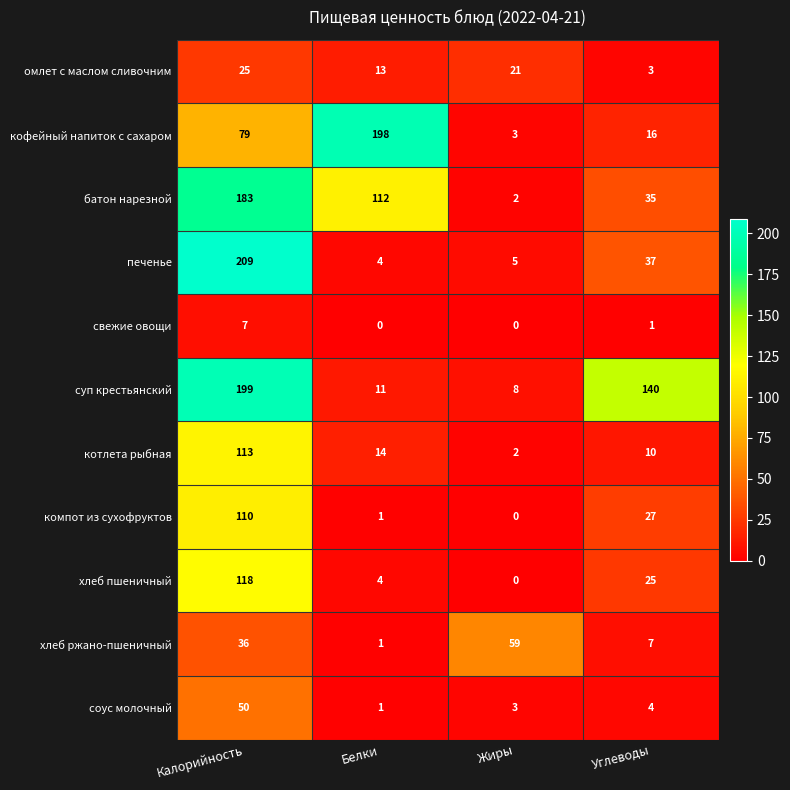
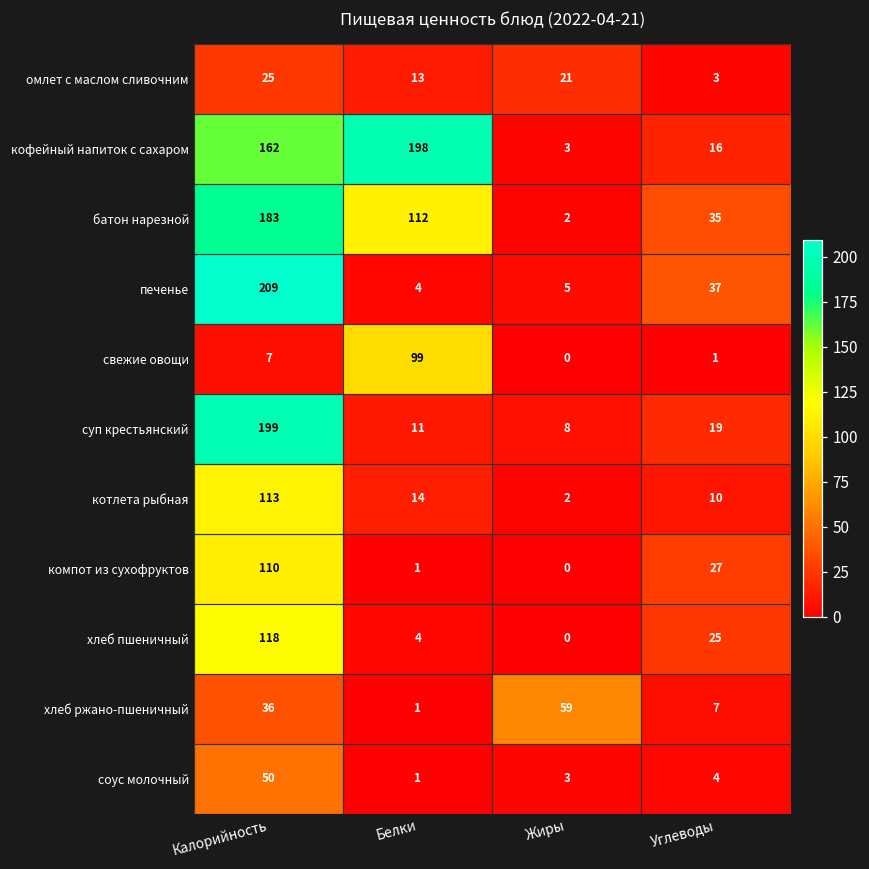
кофейный напиток с сахаром, Калорийность: 79 -> 162
свежие овощи, Белки: 0 -> 99
суп крестьянский, Углеводы: 140 -> 19
